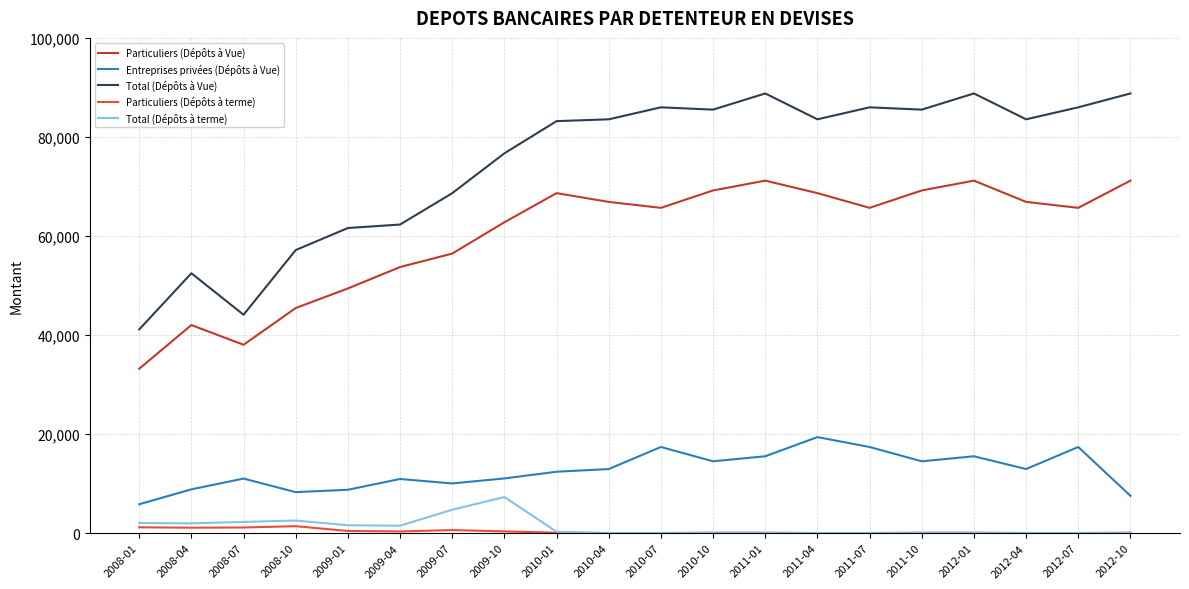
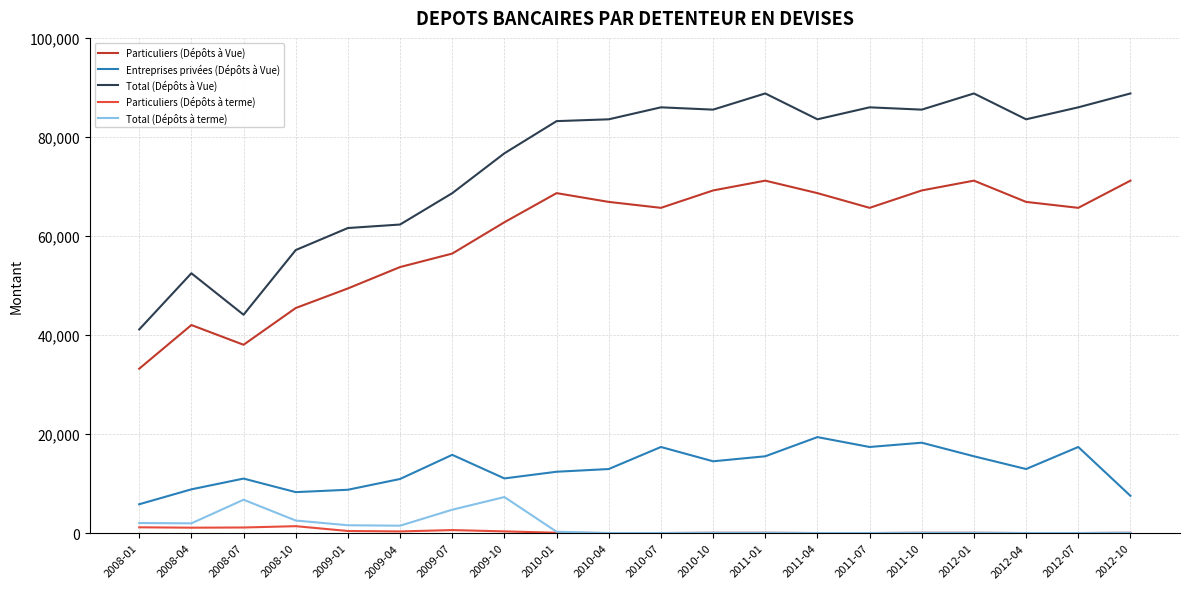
Total (Dépôts à terme), 2008-07: 2,000 -> 7,000
Entreprises privées (Dépôts à Vue), 2009-07: 10,000 -> 16,000
Entreprises privées (Dépôts à Vue), 2011-10: 15,000 -> 18,000
